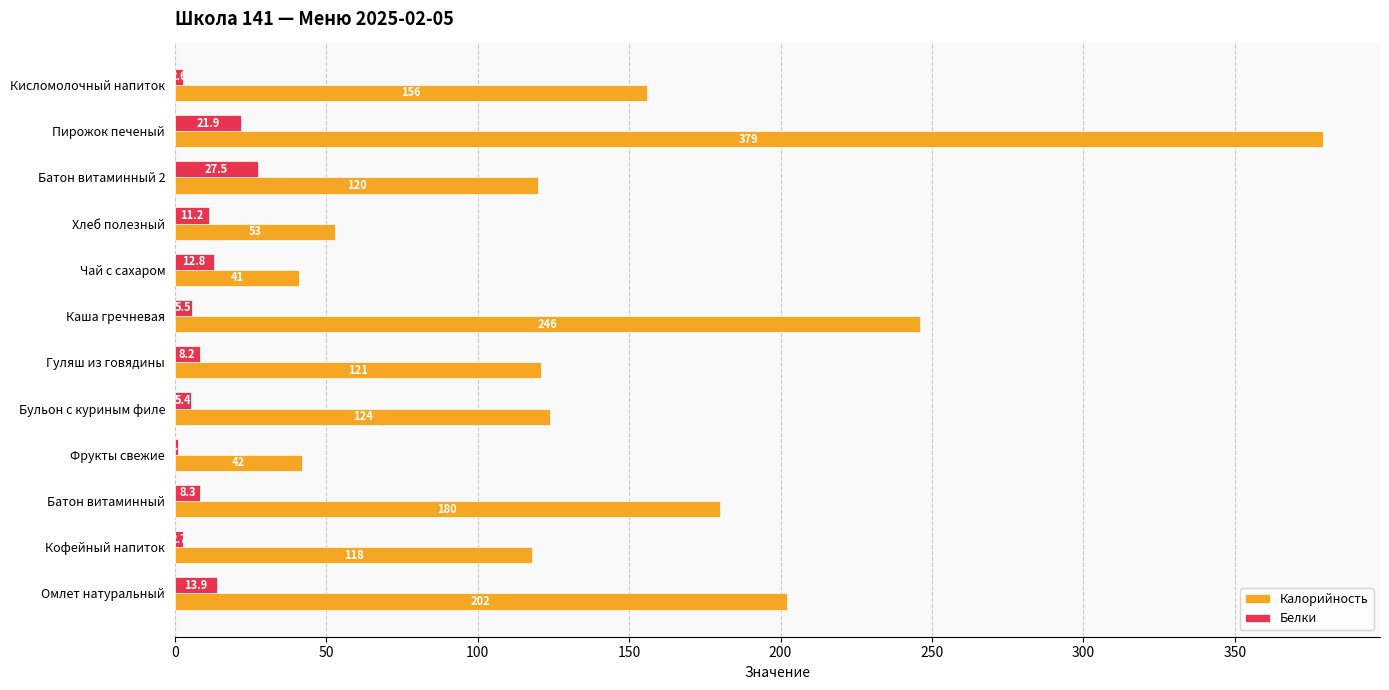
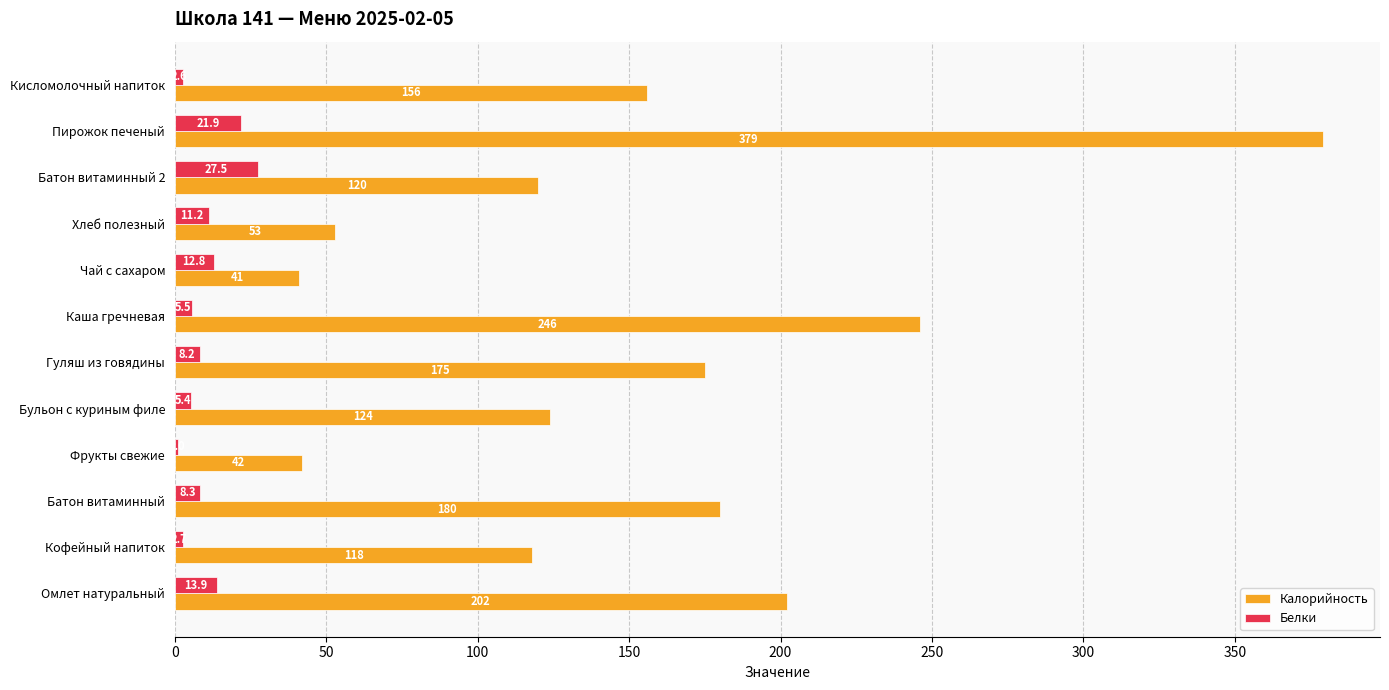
Калорийность, Гуляш из говядины: 121 -> 175
